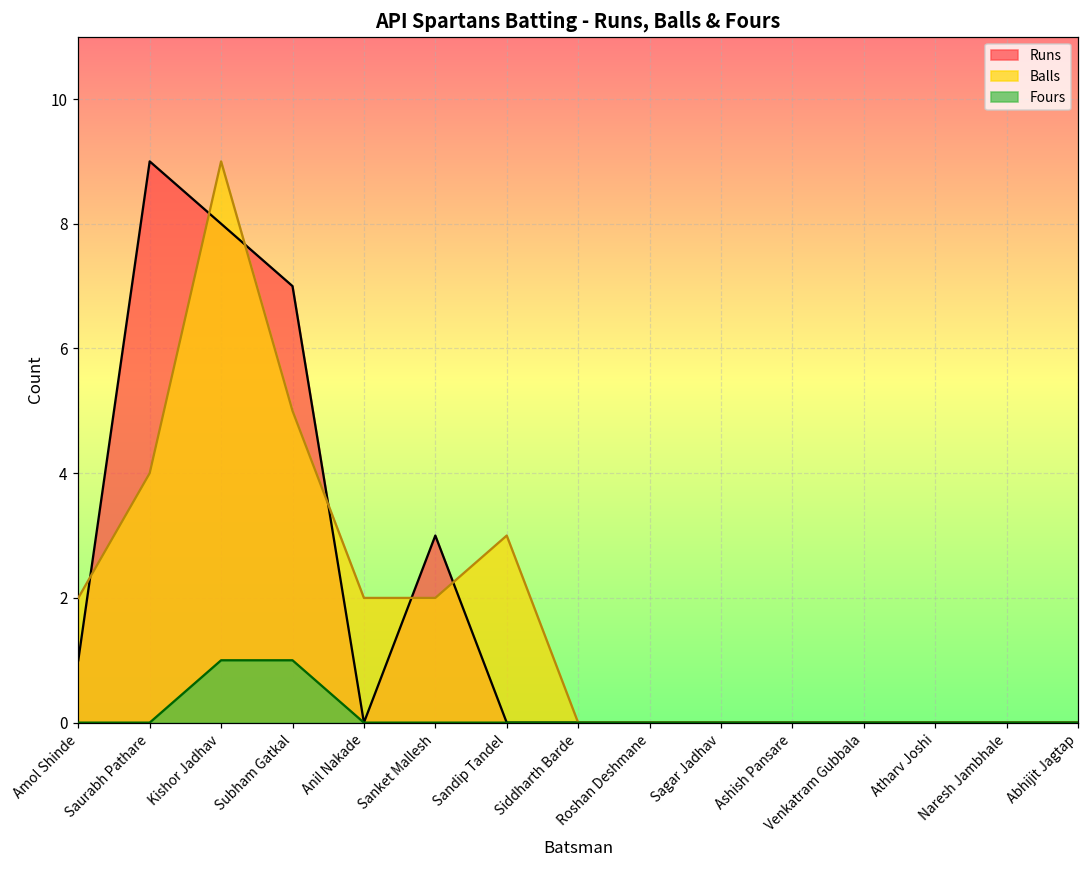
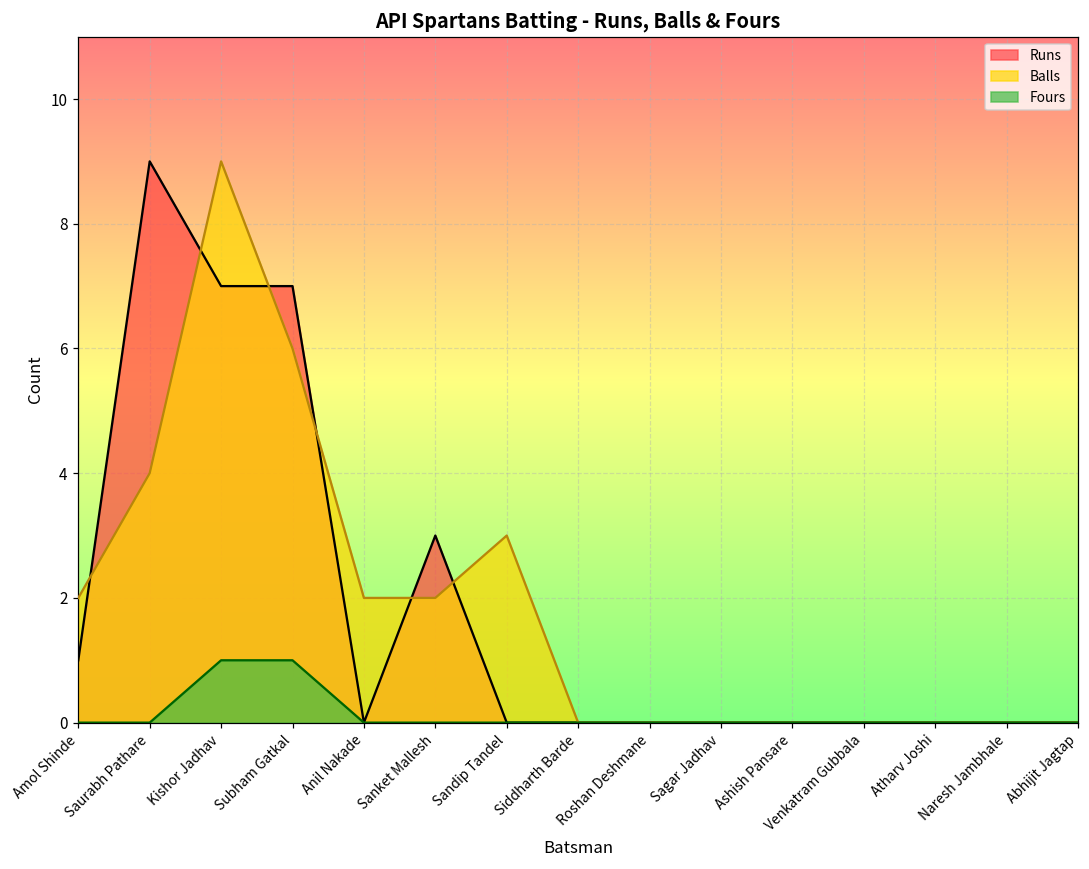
Runs, Kishor Jadhav: 8 -> 7
Balls, Subham Gatkal: 5 -> 6
